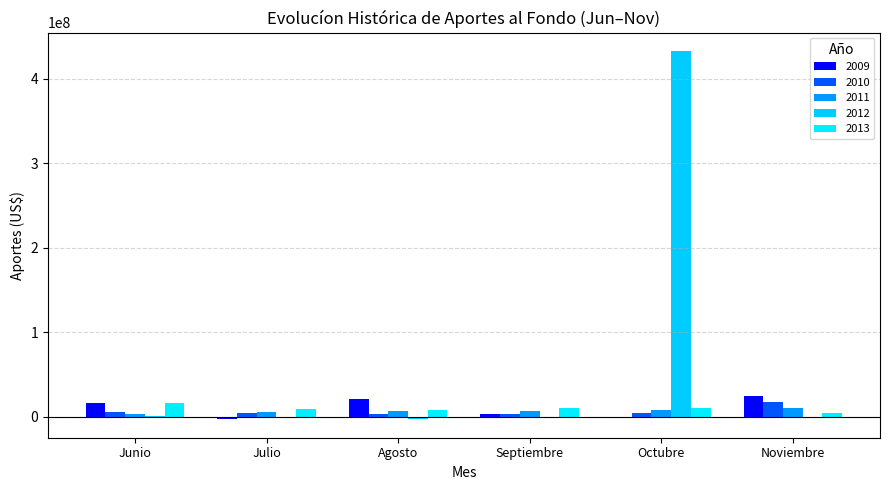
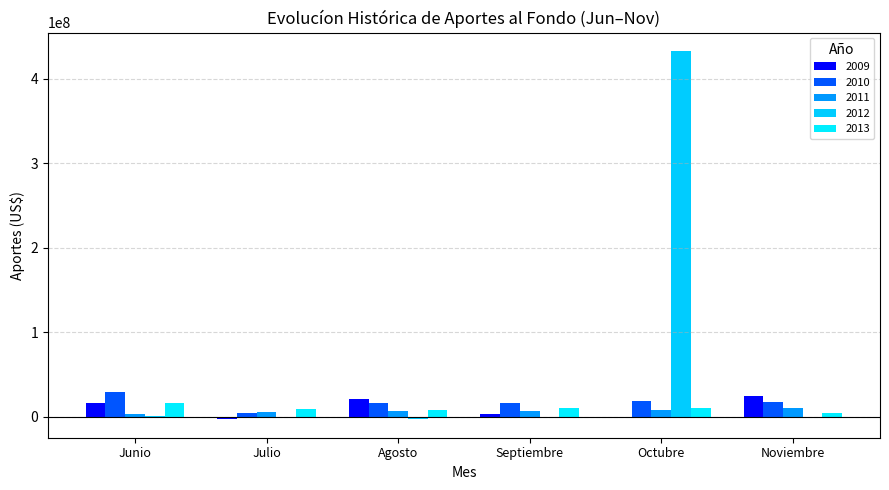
2010, Junio: 10000000 -> 30000000
2010, Agosto: 0 -> 20000000
2010, Septiembre: 0 -> 20000000
2010, Octubre: 0 -> 20000000
